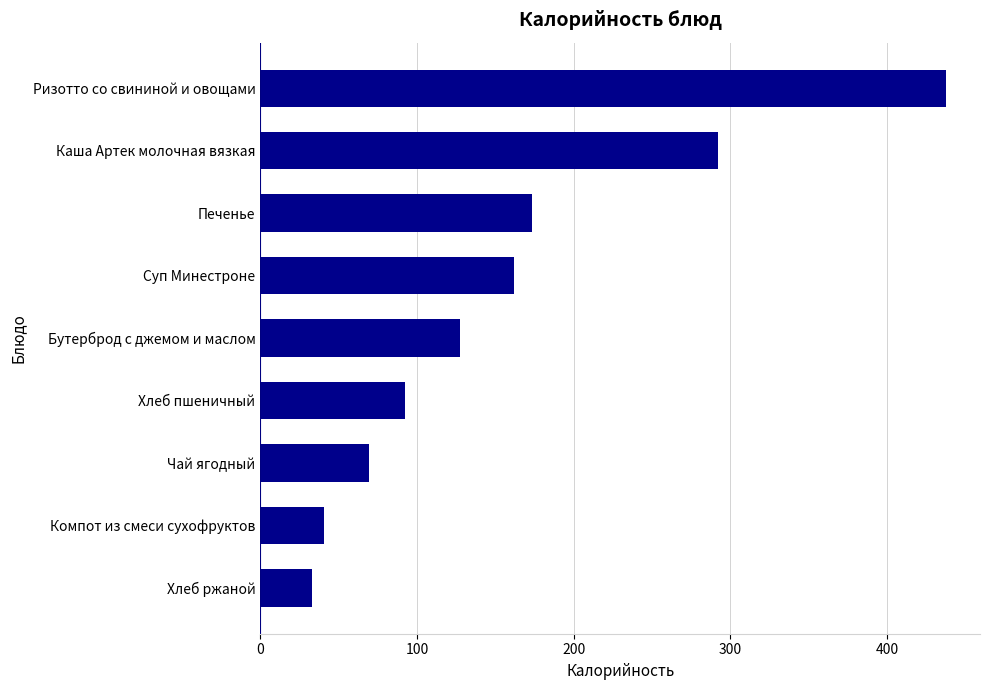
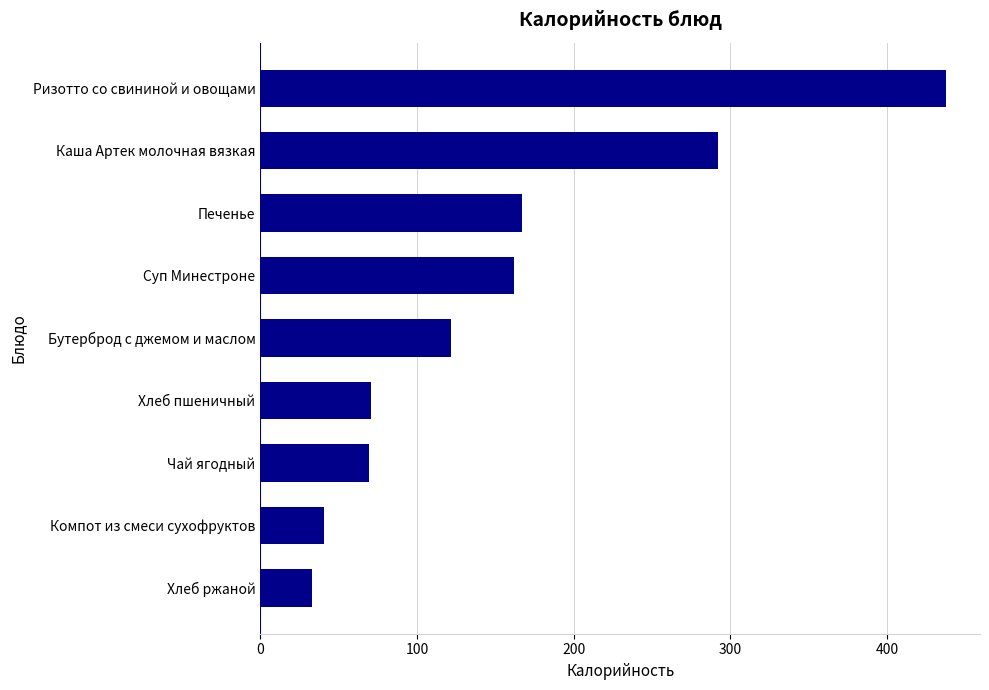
Печенье: 174 -> 167
Бутерброд с джемом и маслом: 127 -> 122
Хлеб пшеничный: 92 -> 71
